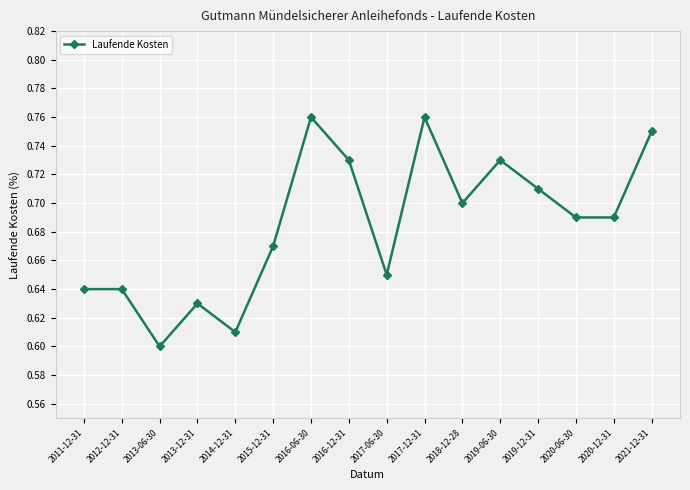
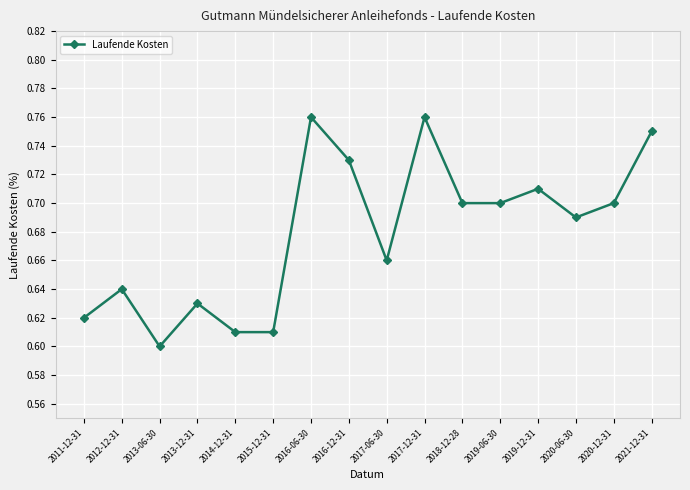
2011-12-31: 0.64 -> 0.62
2015-12-31: 0.67 -> 0.61
2017-06-30: 0.65 -> 0.66
2019-06-30: 0.73 -> 0.70
2020-12-31: 0.69 -> 0.70
